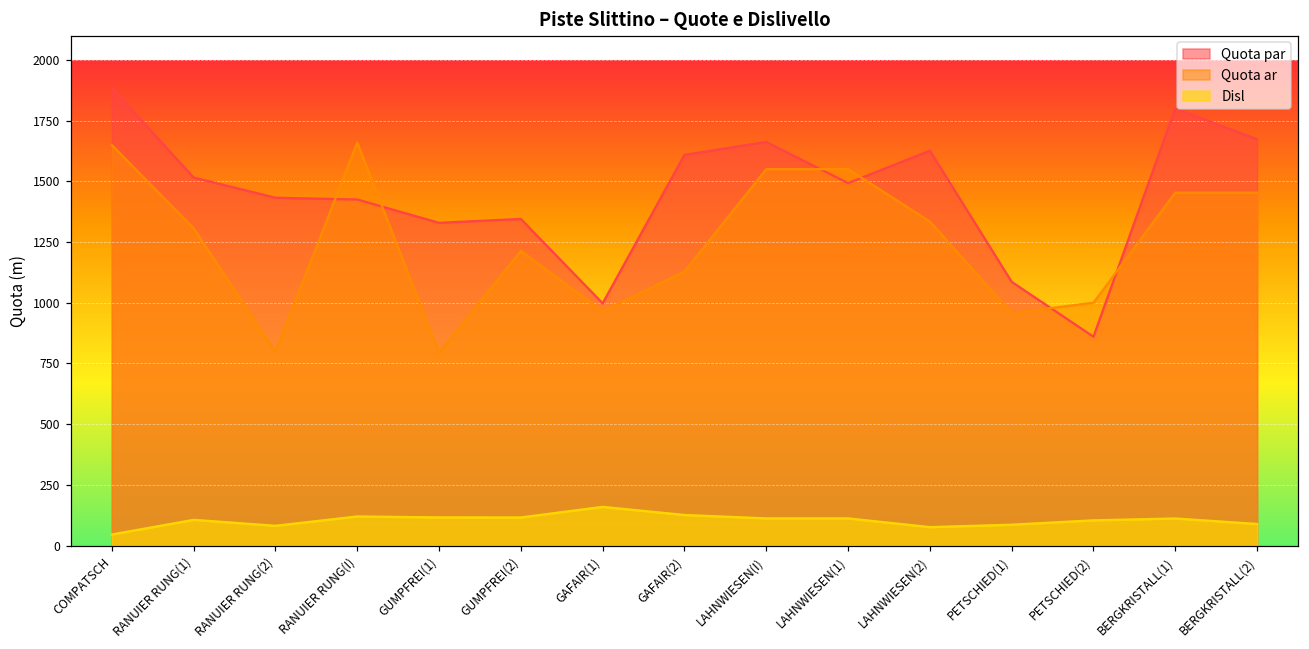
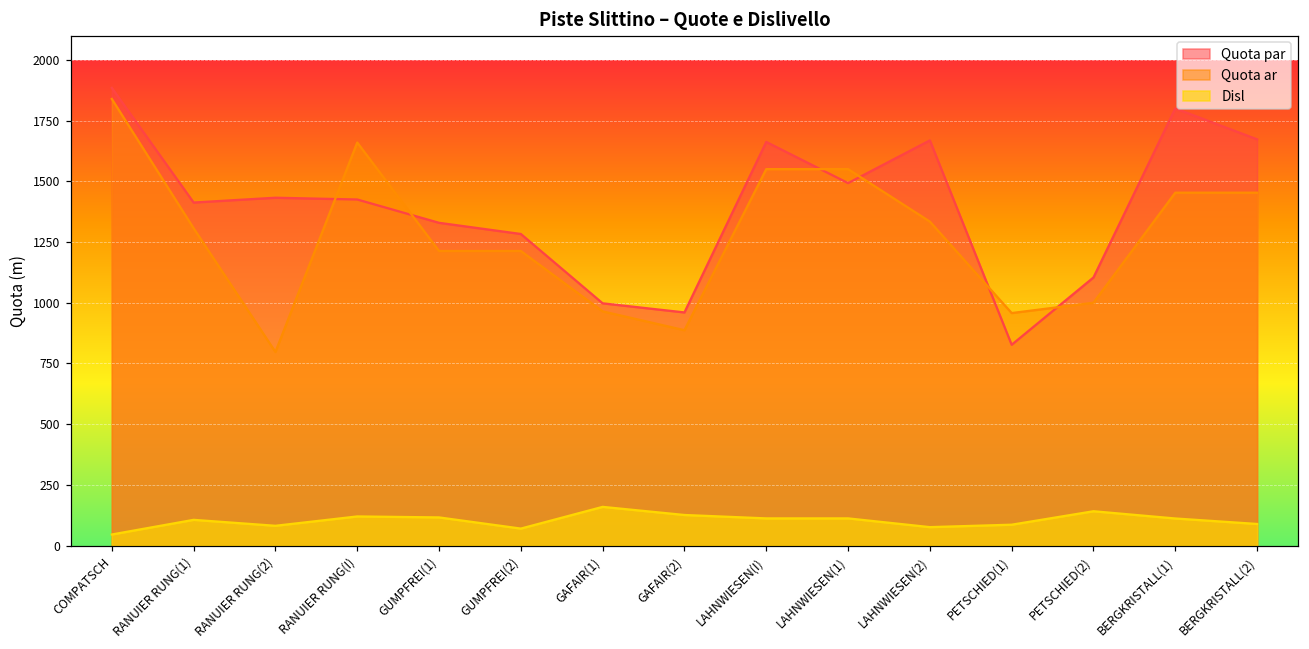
Quota ar, COMPATSCH: 1650 -> 1840
Quota par, RANUIER RUNG(1): 1520 -> 1410
Quota ar, GUMPFREI(1): 790 -> 1210
Quota par, GUMPFREI(2): 1340 -> 1280
Disl, GUMPFREI(2): 120 -> 70
Quota par, GAFAIR(2): 1610 -> 960
Quota ar, GAFAIR(2): 1130 -> 890
Quota par, LAHNWIESEN(2): 1630 -> 1670
Quota par, PETSCHIED(1): 1090 -> 830
Quota par, PETSCHIED(2): 860 -> 1100
Disl, PETSCHIED(2): 100 -> 140
